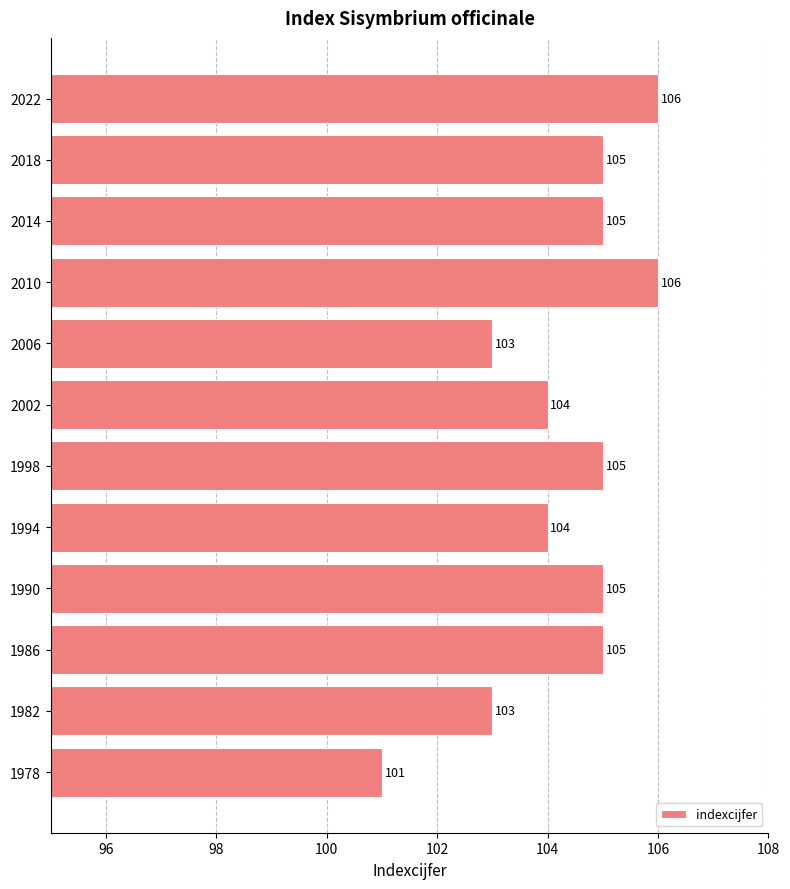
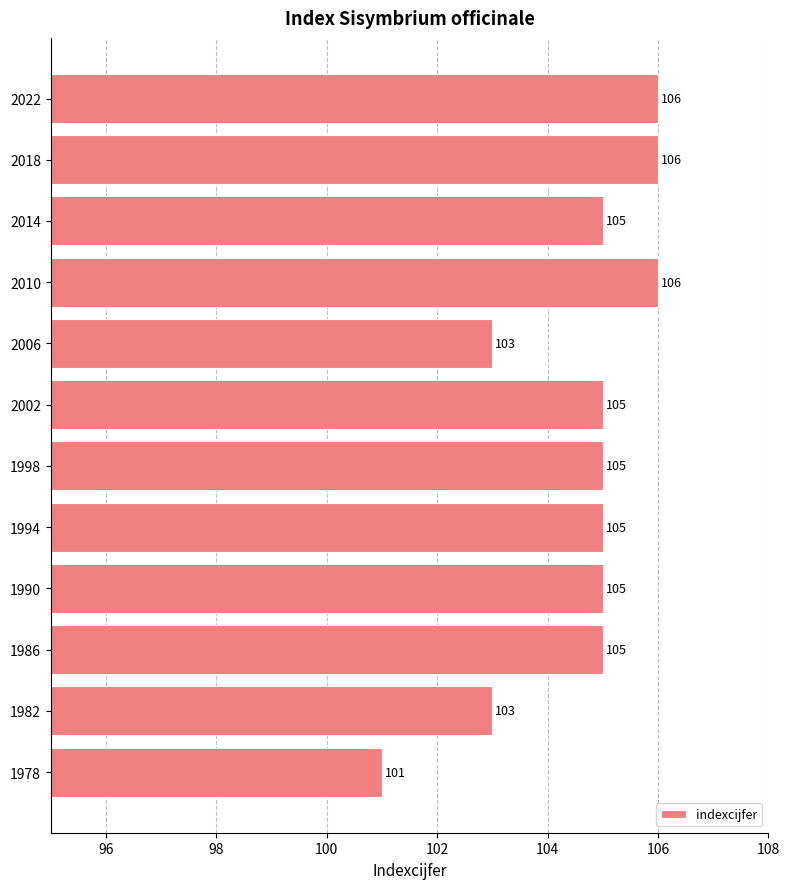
2018: 105 -> 106
2002: 104 -> 105
1994: 104 -> 105
